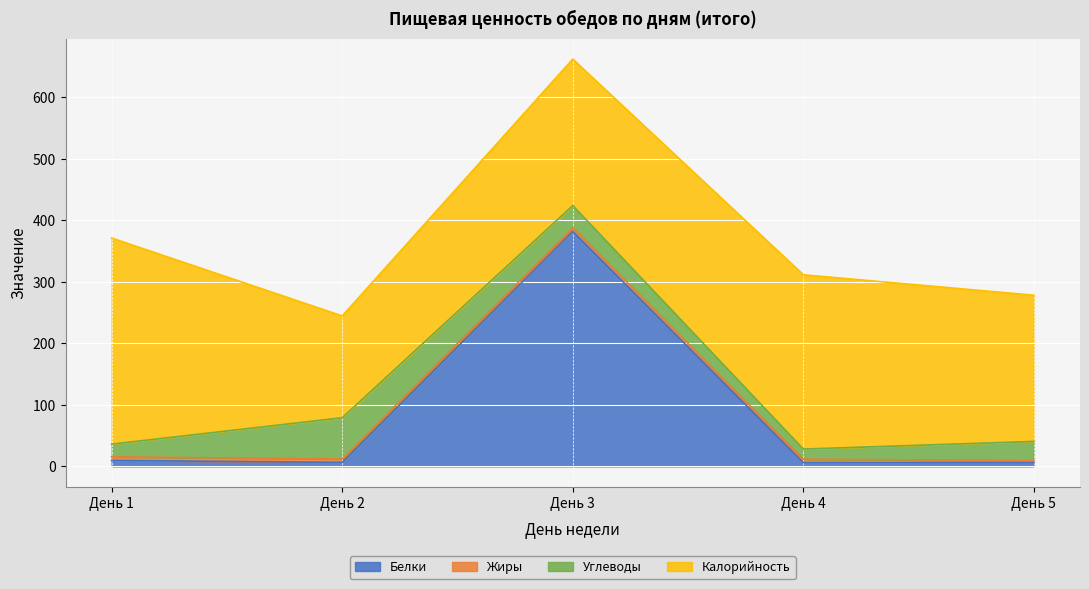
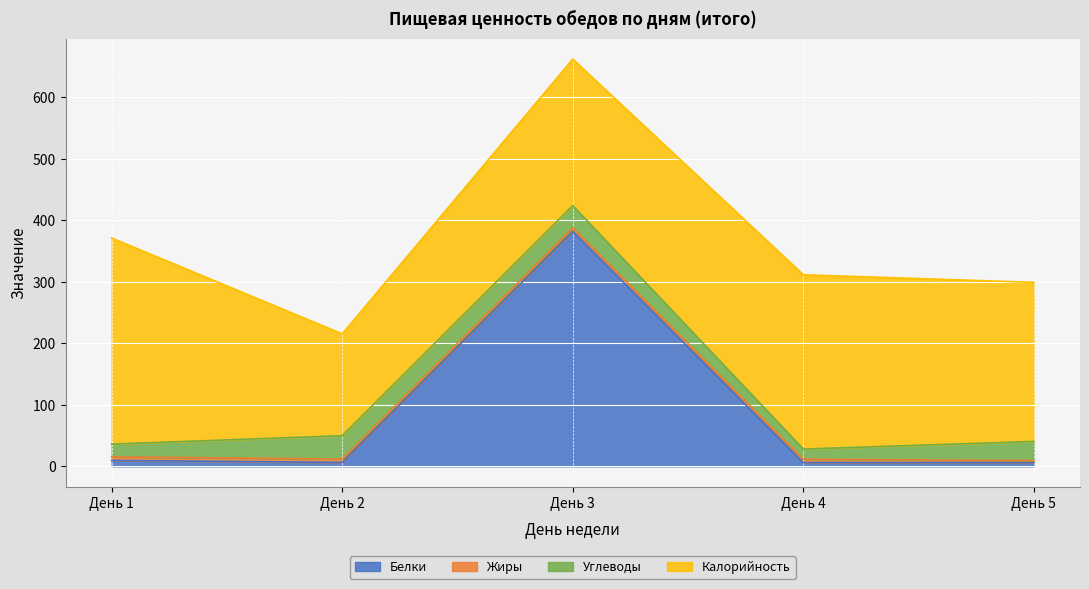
Углеводы, День 2: 70 -> 40
Калорийность, День 5: 240 -> 260
